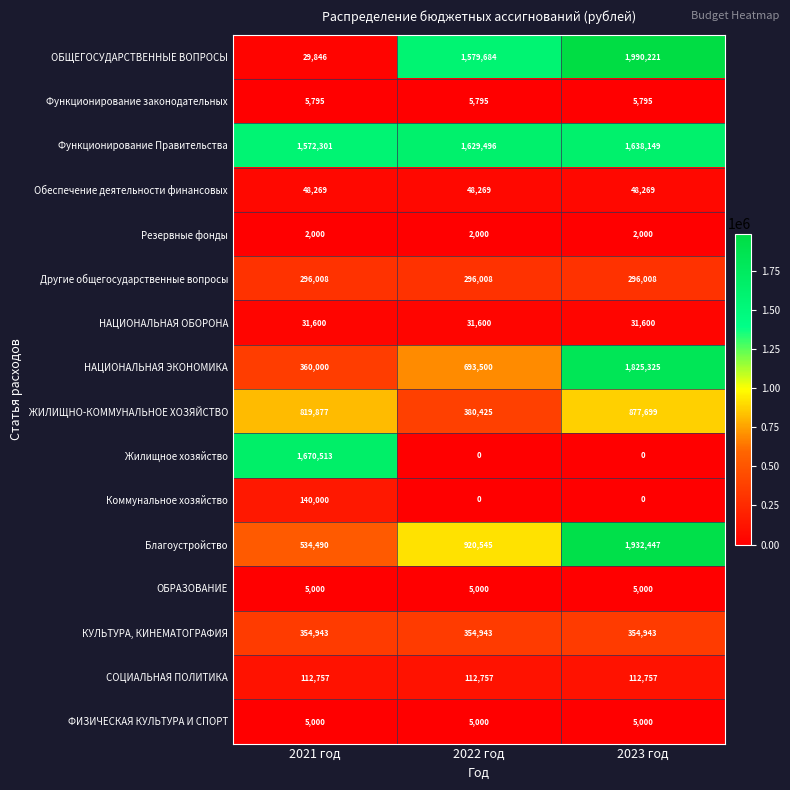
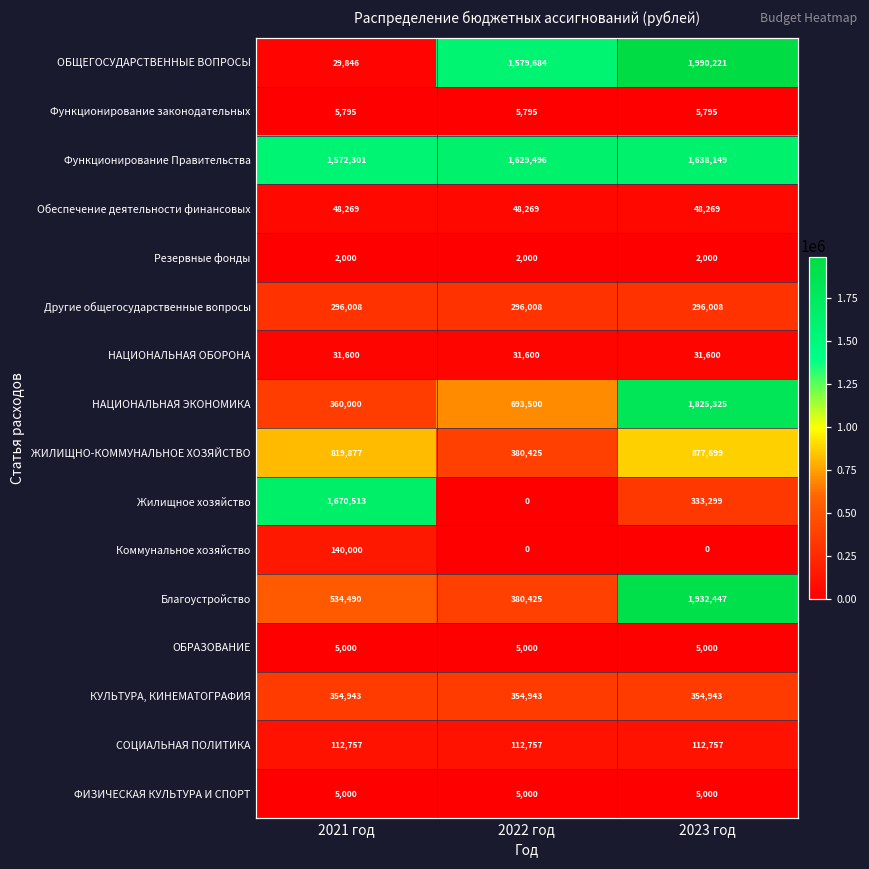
Жилищное хозяйство, 2023 год: 0 -> 333,299
Благоустройство, 2022 год: 920,545 -> 380,425
